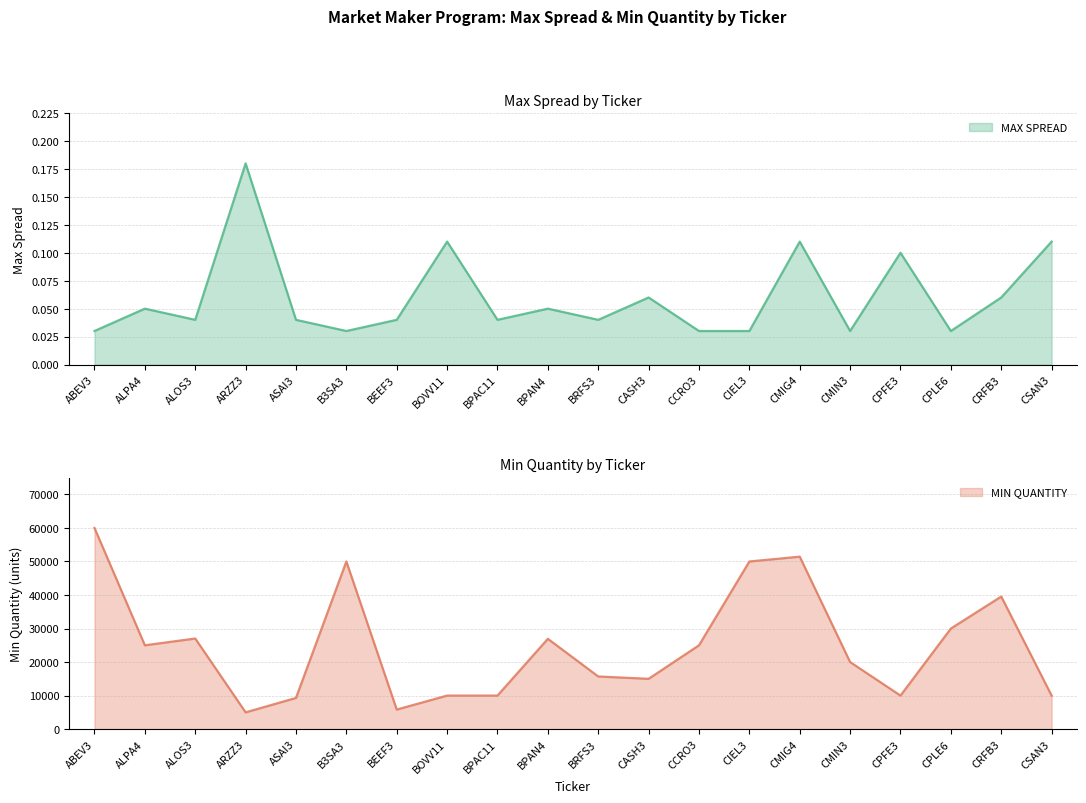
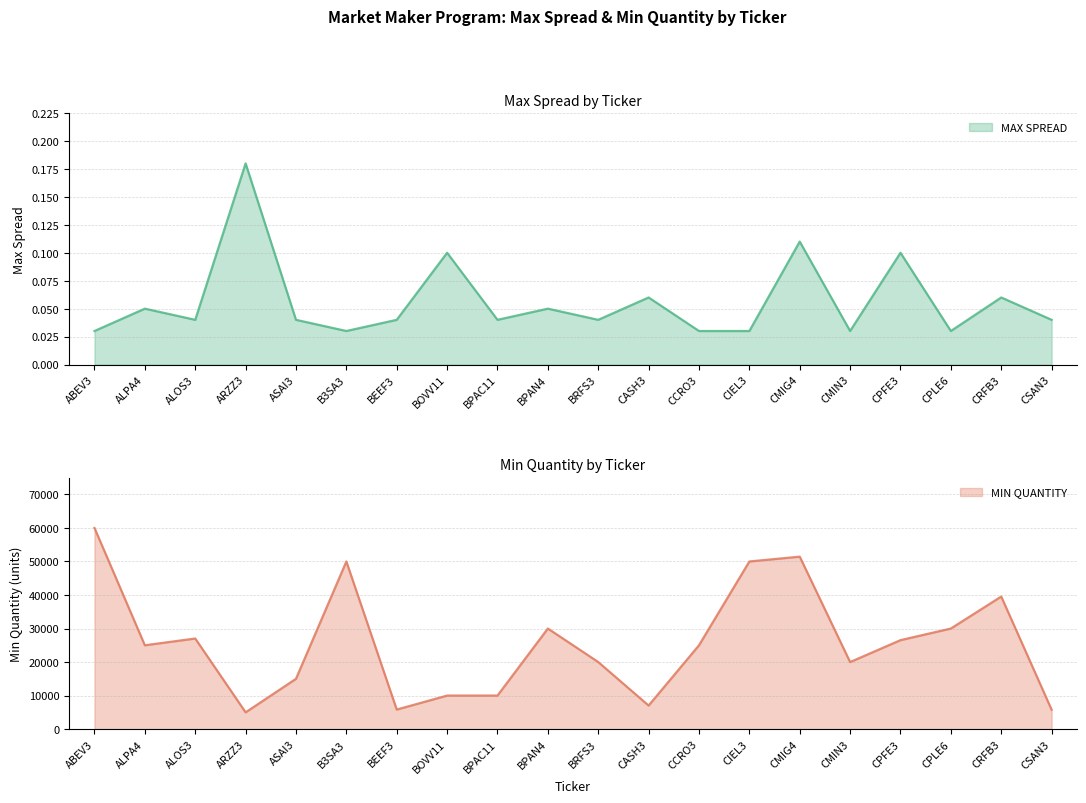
Max Spread by Ticker, BOVV11: 0.11 -> 0.10
Max Spread by Ticker, CSAN3: 0.11 -> 0.04
Min Quantity by Ticker, ASAI3: 9000 -> 15000
Min Quantity by Ticker, BPAN4: 27000 -> 30000
Min Quantity by Ticker, BRFS3: 16000 -> 20000
Min Quantity by Ticker, CASH3: 15000 -> 7000
Min Quantity by Ticker, CPFE3: 10000 -> 27000
Min Quantity by Ticker, CSAN3: 10000 -> 6000
